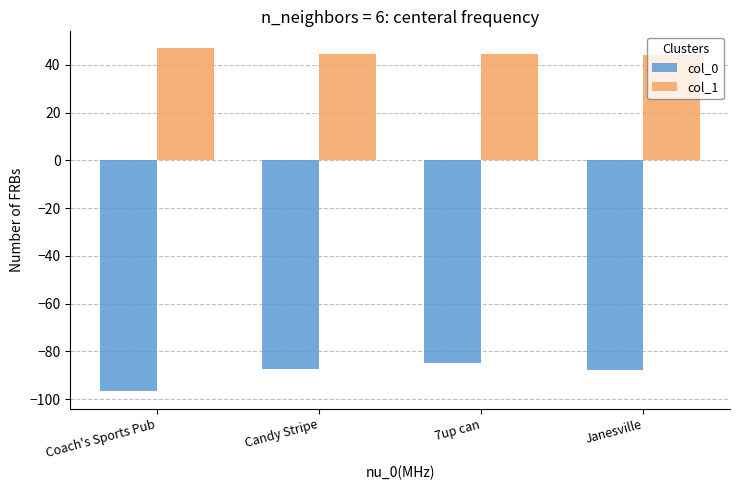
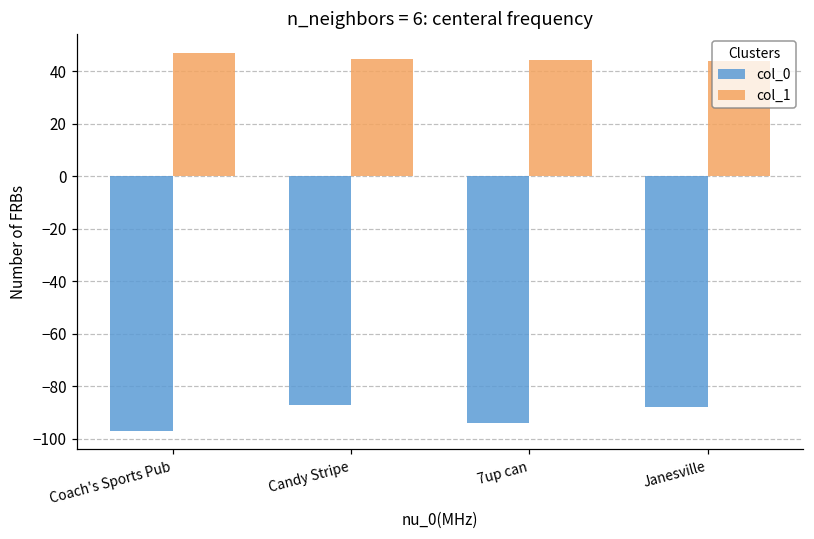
col_0, 7up can: -85 -> -94
